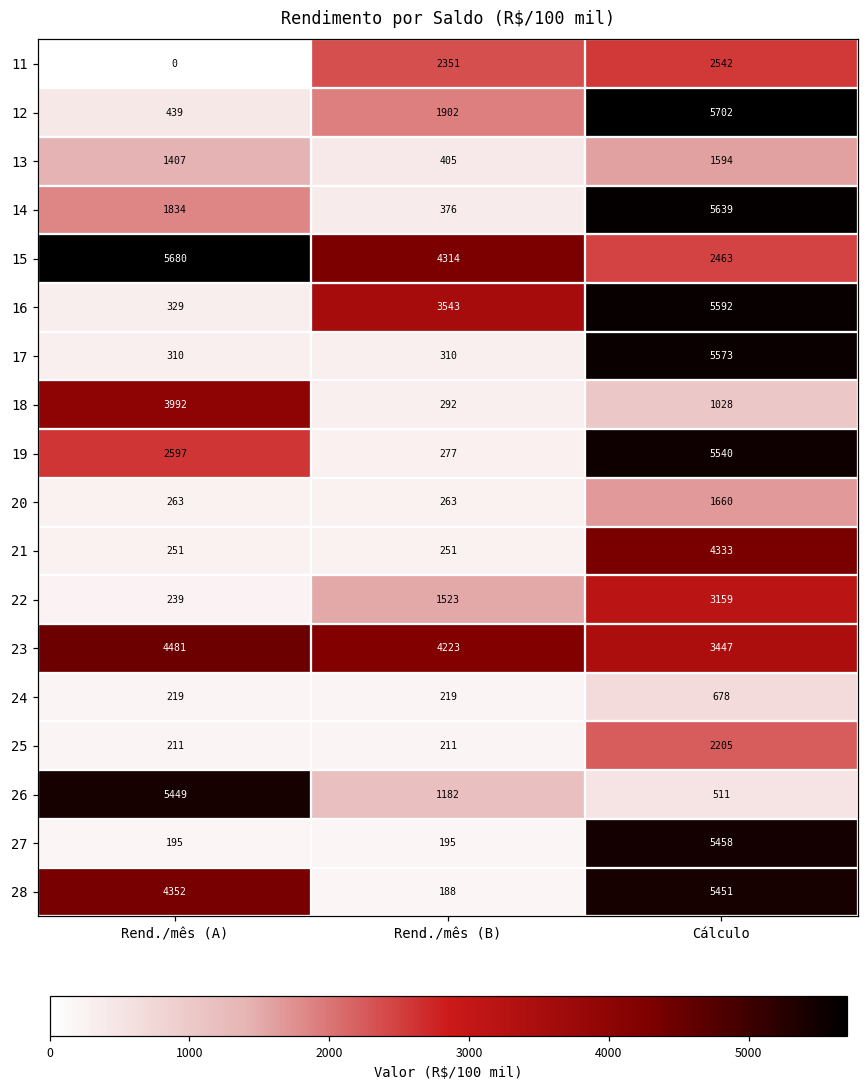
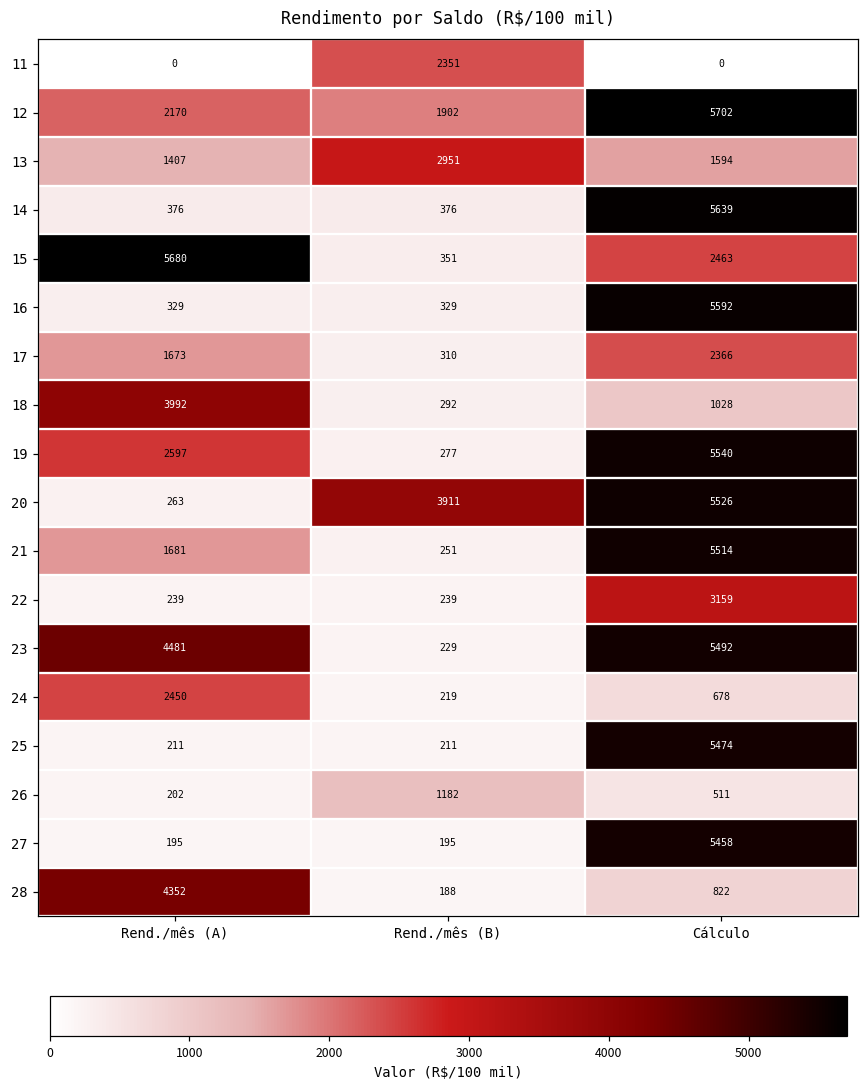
11, Cálculo: 2542 -> 0
12, Rend./mês (A): 439 -> 2170
13, Rend./mês (B): 405 -> 2951
14, Rend./mês (A): 1834 -> 376
15, Rend./mês (B): 4314 -> 351
16, Rend./mês (B): 3543 -> 329
17, Rend./mês (A): 310 -> 1673
17, Cálculo: 5573 -> 2366
20, Rend./mês (B): 263 -> 3911
20, Cálculo: 1660 -> 5526
21, Rend./mês (A): 251 -> 1681
21, Cálculo: 4333 -> 5514
22, Rend./mês (B): 1523 -> 239
23, Rend./mês (B): 4223 -> 229
23, Cálculo: 3447 -> 5492
24, Rend./mês (A): 219 -> 2450
25, Cálculo: 2205 -> 5474
26, Rend./mês (A): 5449 -> 202
28, Cálculo: 5451 -> 822
